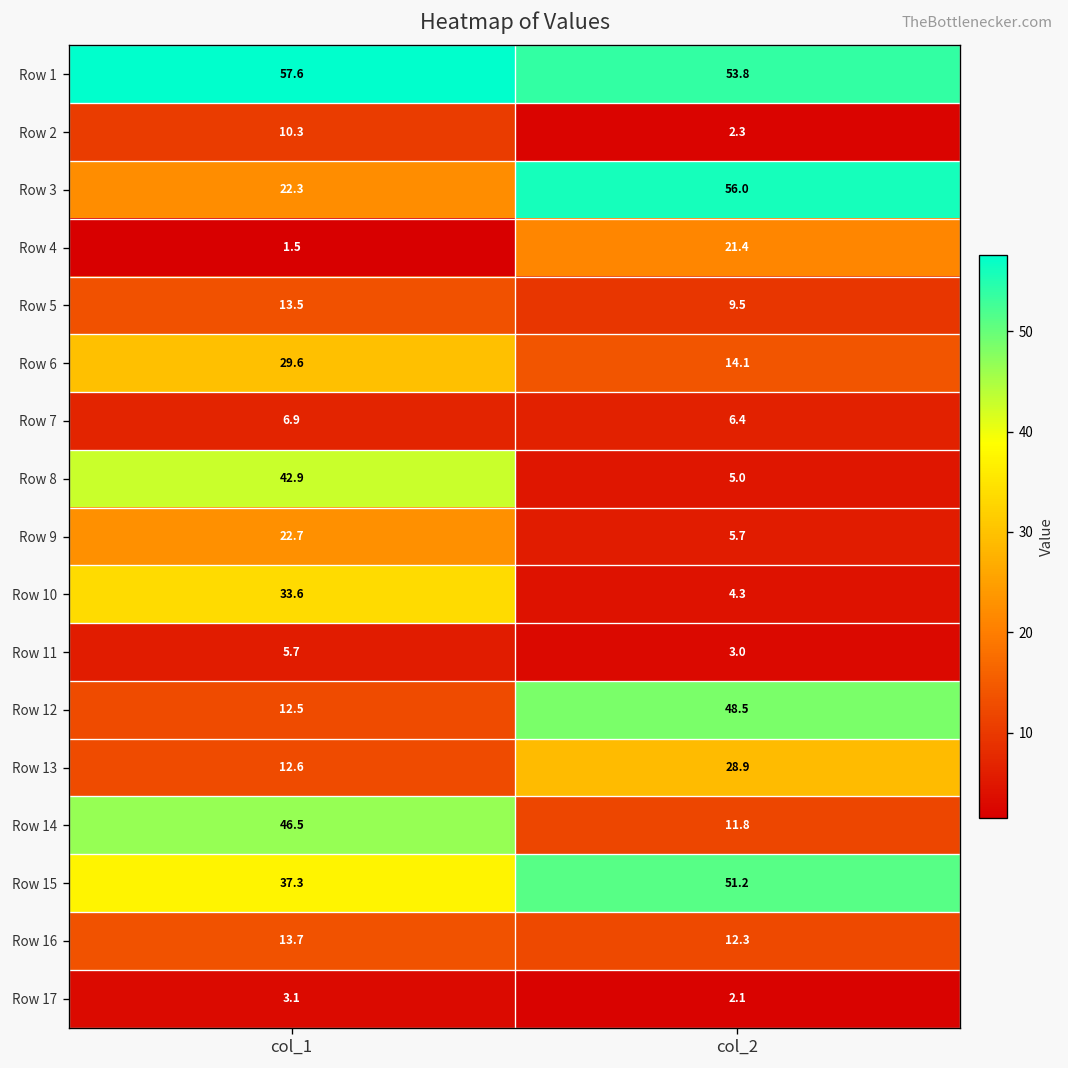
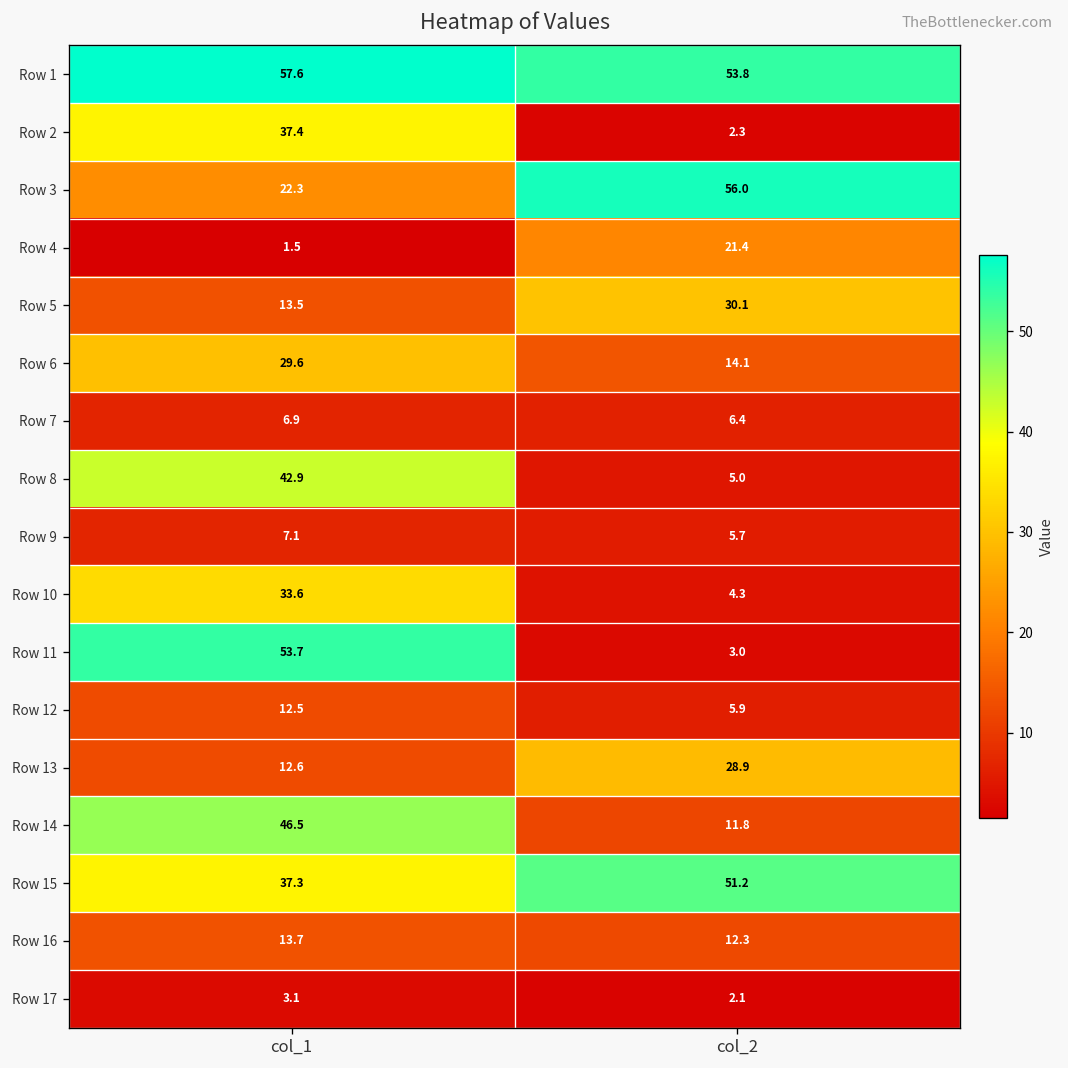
Row 2, col_1: 10.3 -> 37.4
Row 5, col_2: 9.5 -> 30.1
Row 9, col_1: 22.7 -> 7.1
Row 11, col_1: 5.7 -> 53.7
Row 12, col_2: 48.5 -> 5.9
